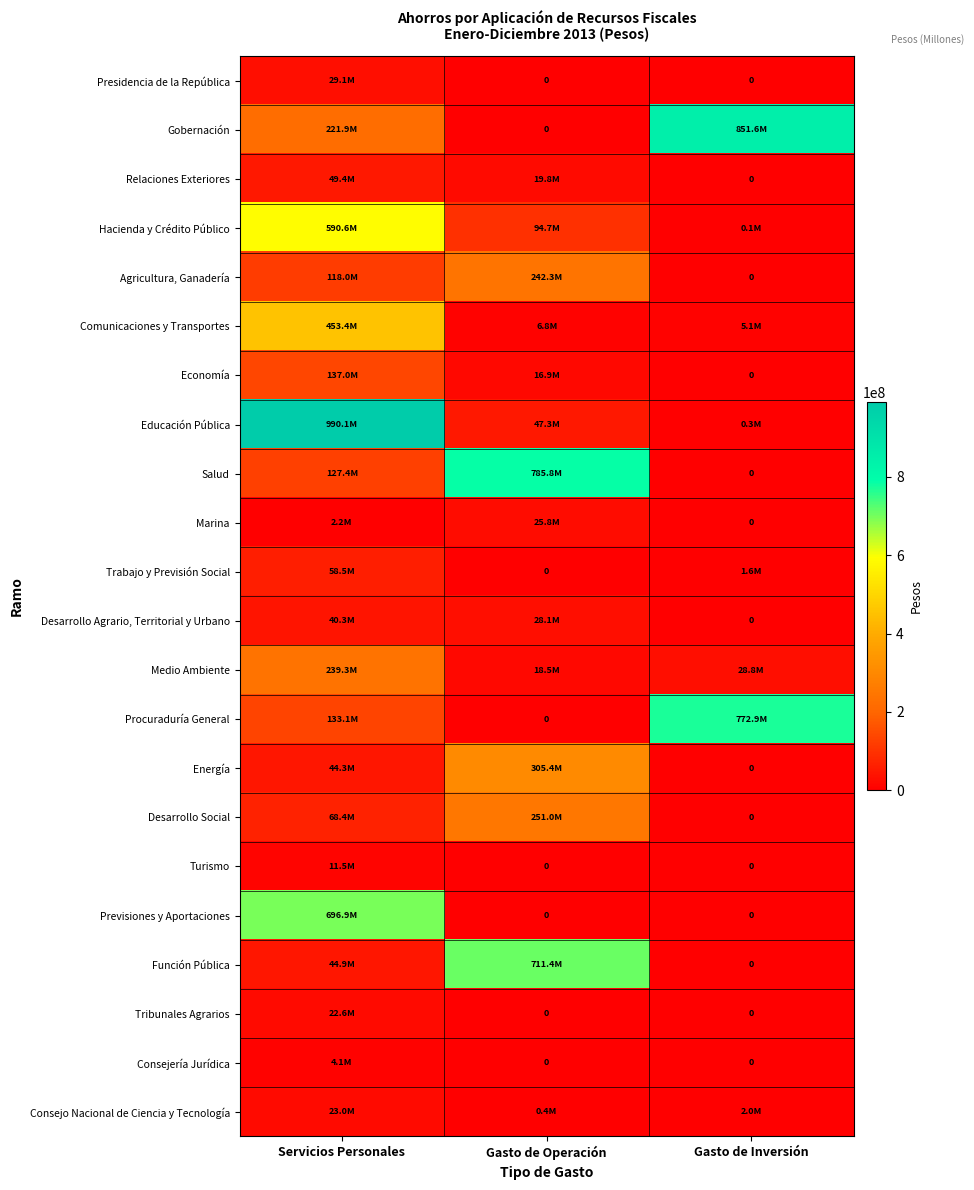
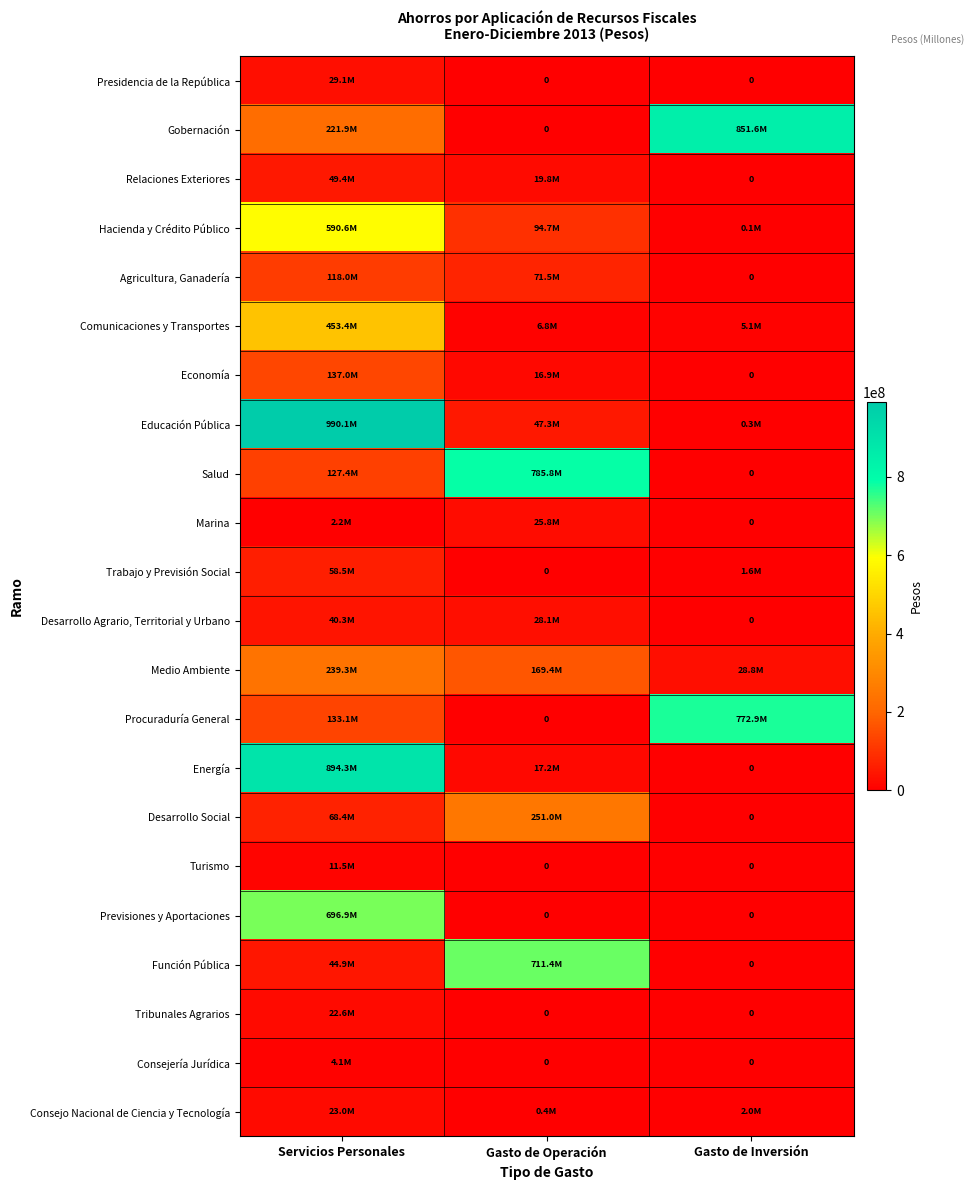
Agricultura, Ganadería, Gasto de Operación: 242.3M -> 71.5M
Medio Ambiente, Gasto de Operación: 18.5M -> 169.4M
Energía, Servicios Personales: 44.3M -> 894.3M
Energía, Gasto de Operación: 305.4M -> 17.2M
